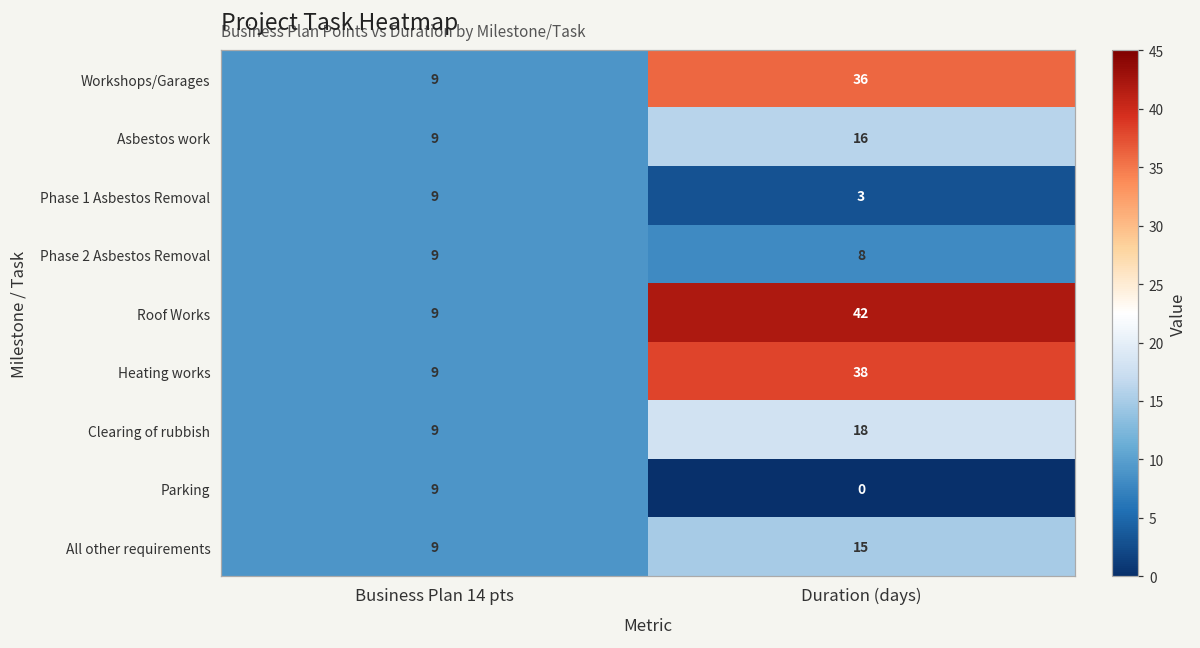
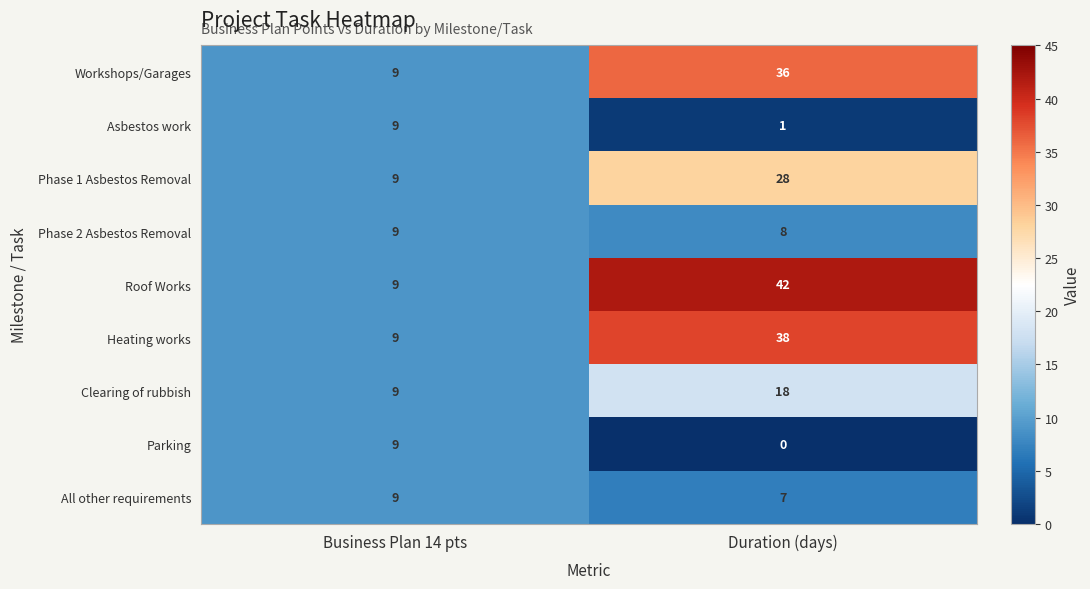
Asbestos work, Duration (days): 16 -> 1
Phase 1 Asbestos Removal, Duration (days): 3 -> 28
All other requirements, Duration (days): 15 -> 7
